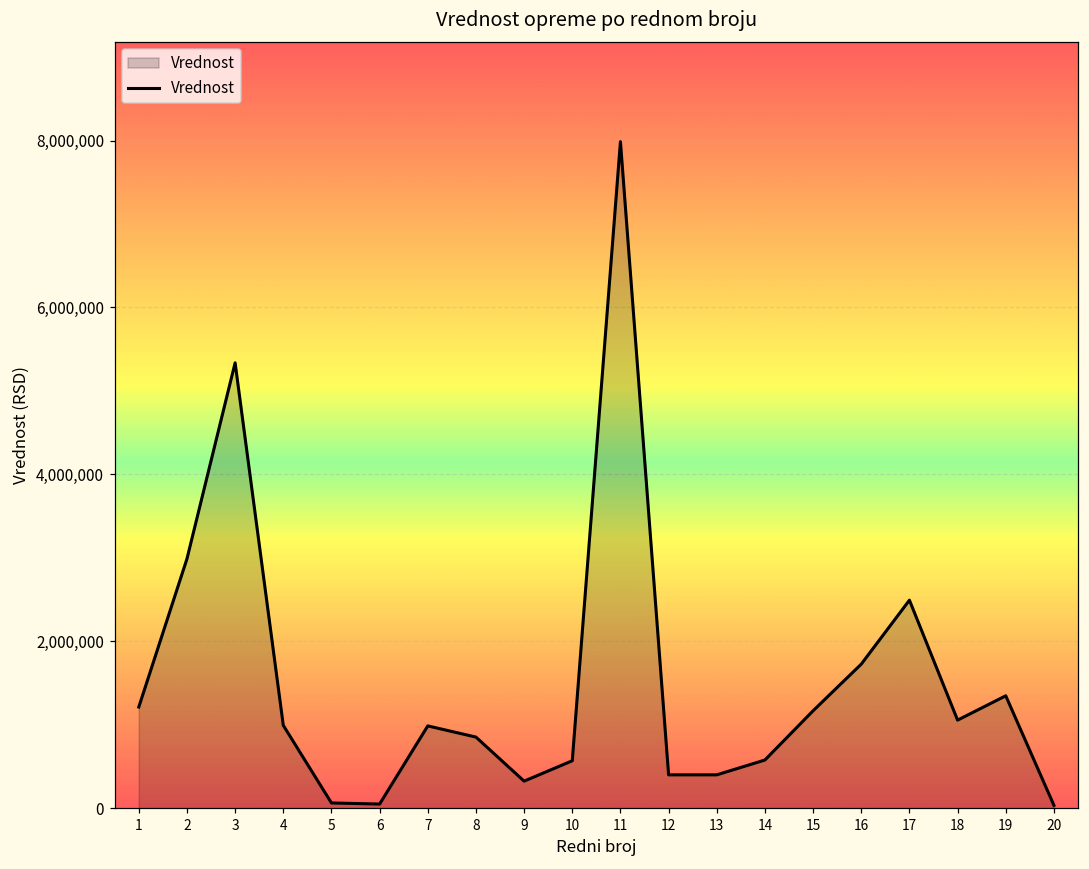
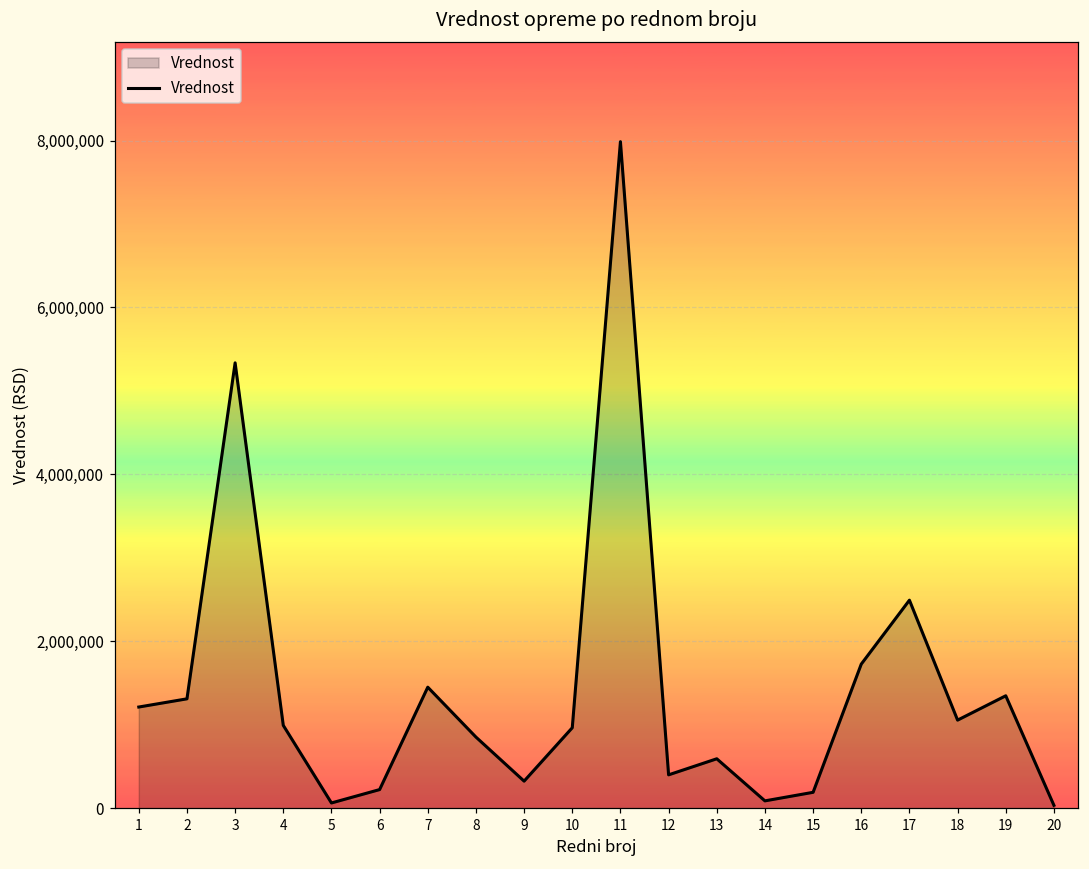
2: 3,000,000 -> 1,300,000
6: 0 -> 200,000
7: 1,000,000 -> 1,500,000
10: 600,000 -> 1,000,000
13: 400,000 -> 600,000
14: 600,000 -> 100,000
15: 1,200,000 -> 200,000
